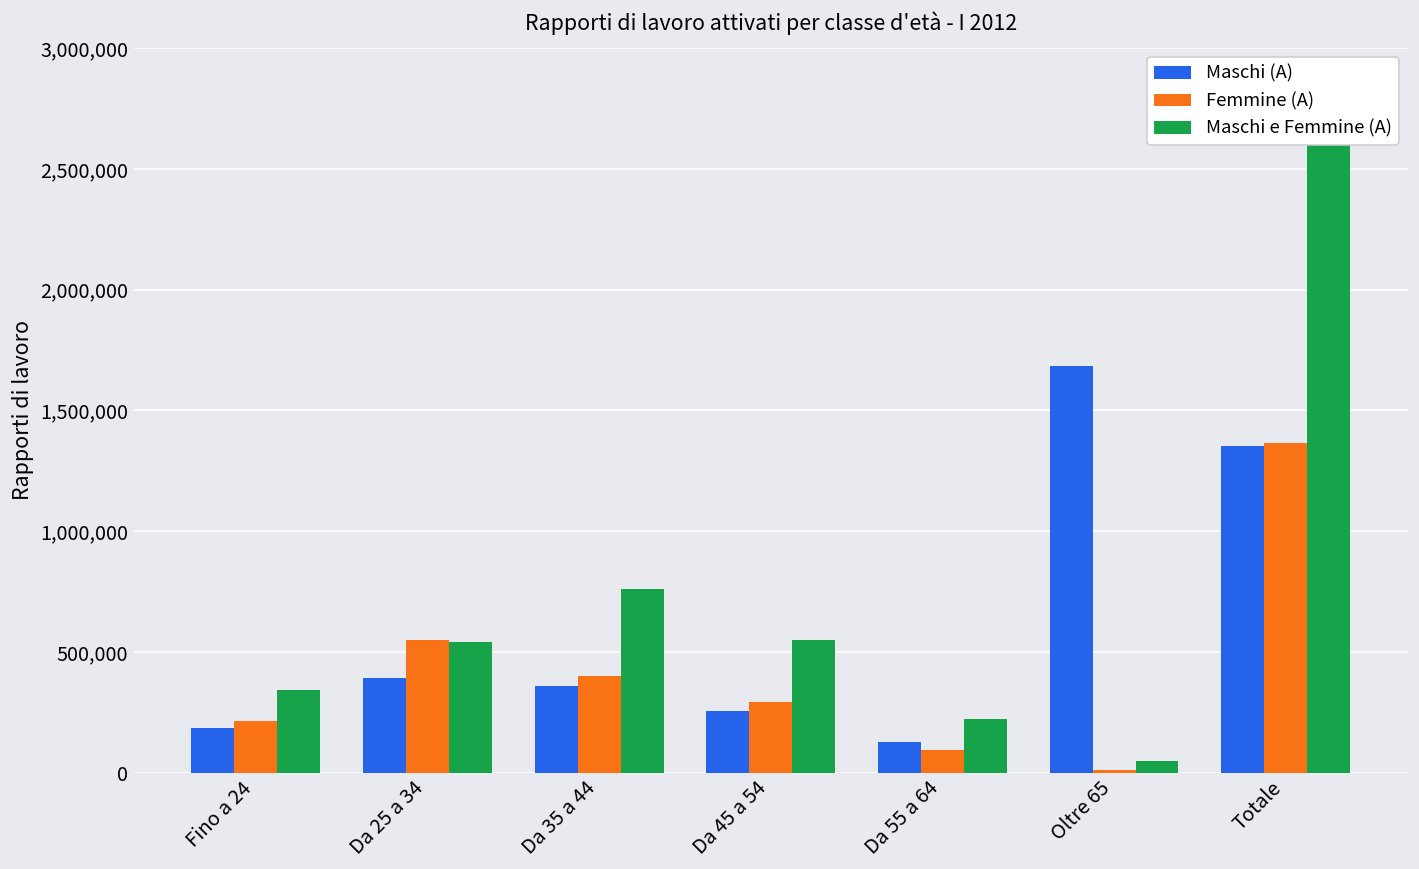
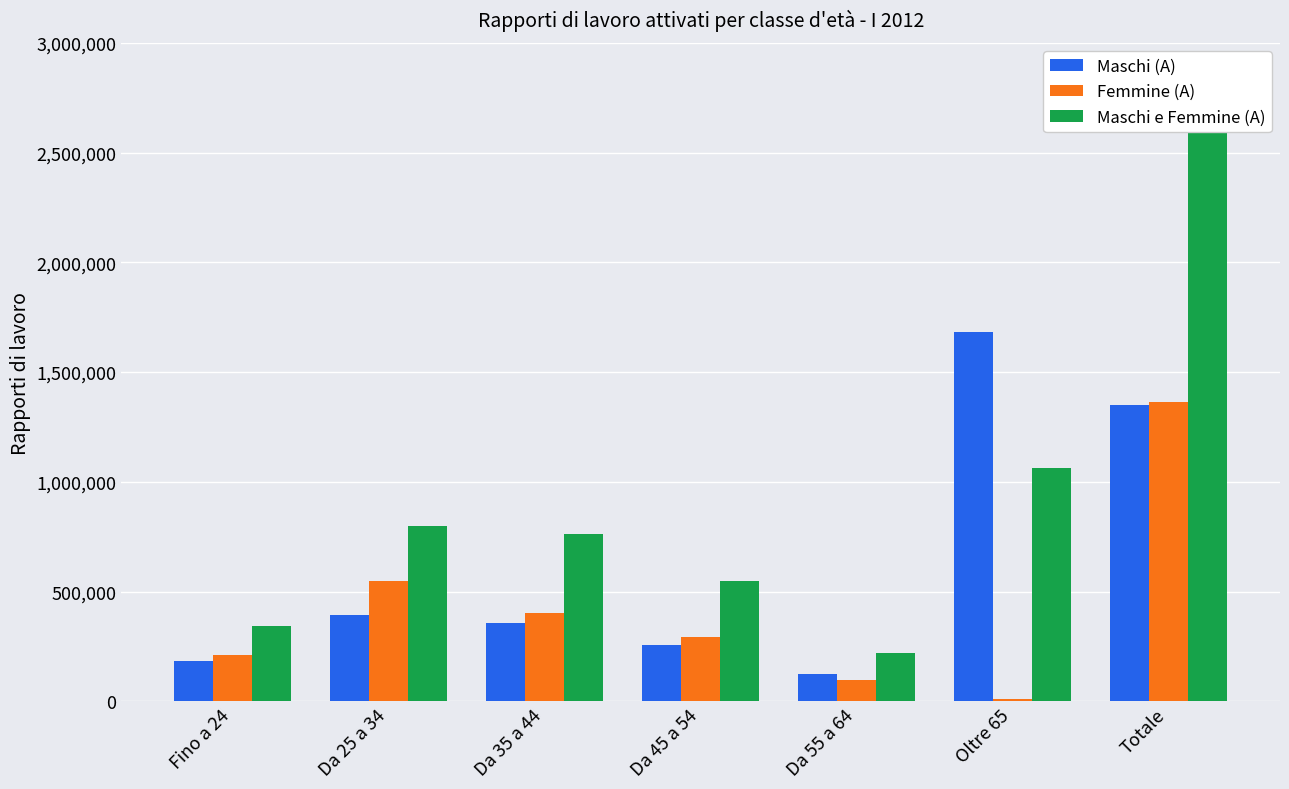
Maschi e Femmine (A), Da 25 a 34: 540,000 -> 800,000
Maschi e Femmine (A), Oltre 65: 50,000 -> 1,060,000
